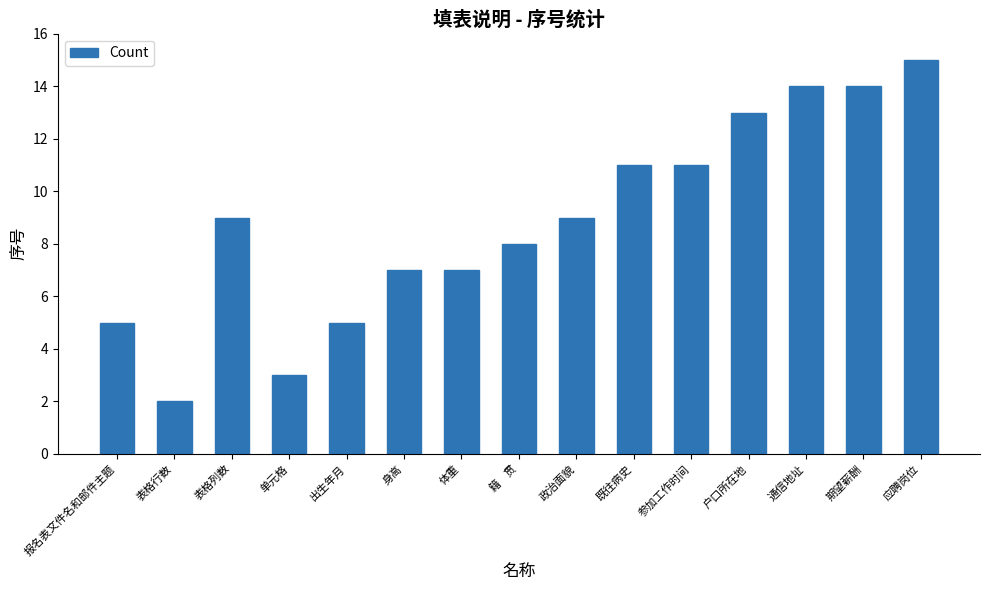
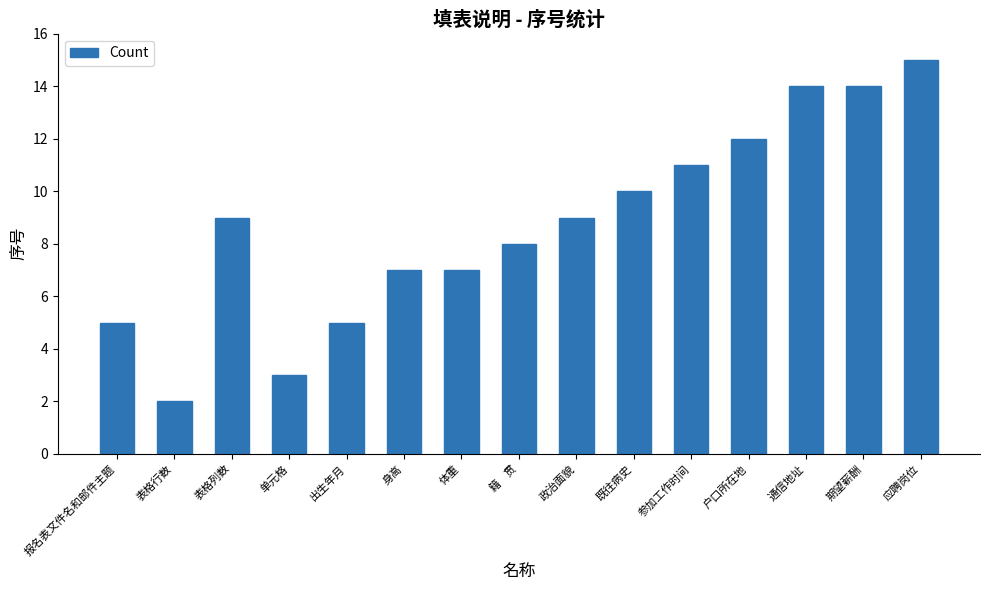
既往病史: 11 -> 10
户口所在地: 13 -> 12
